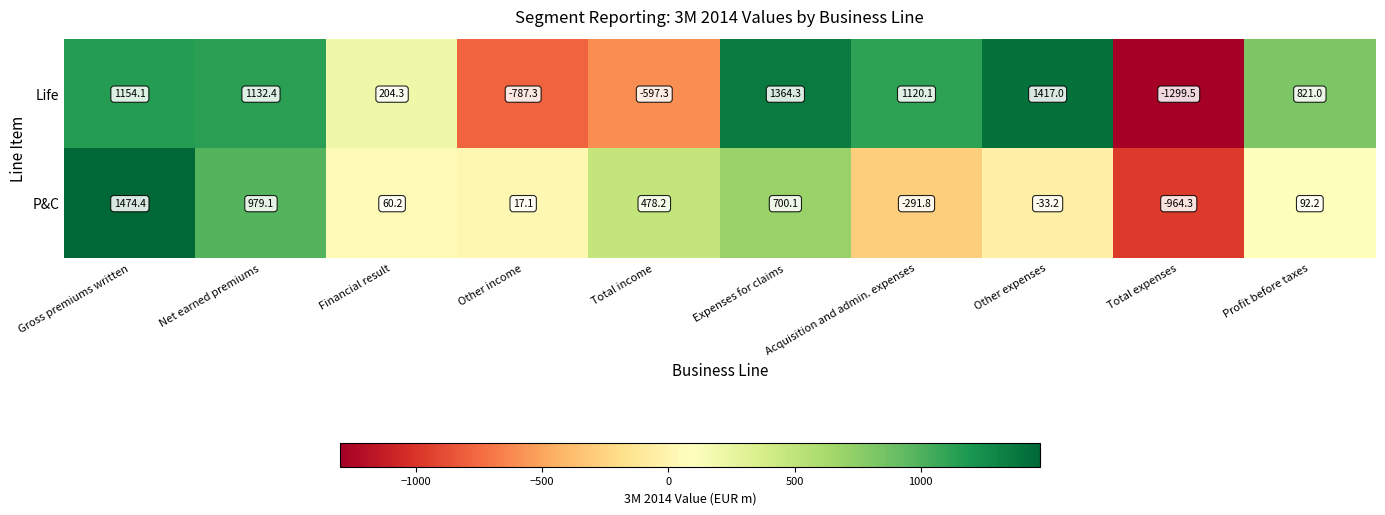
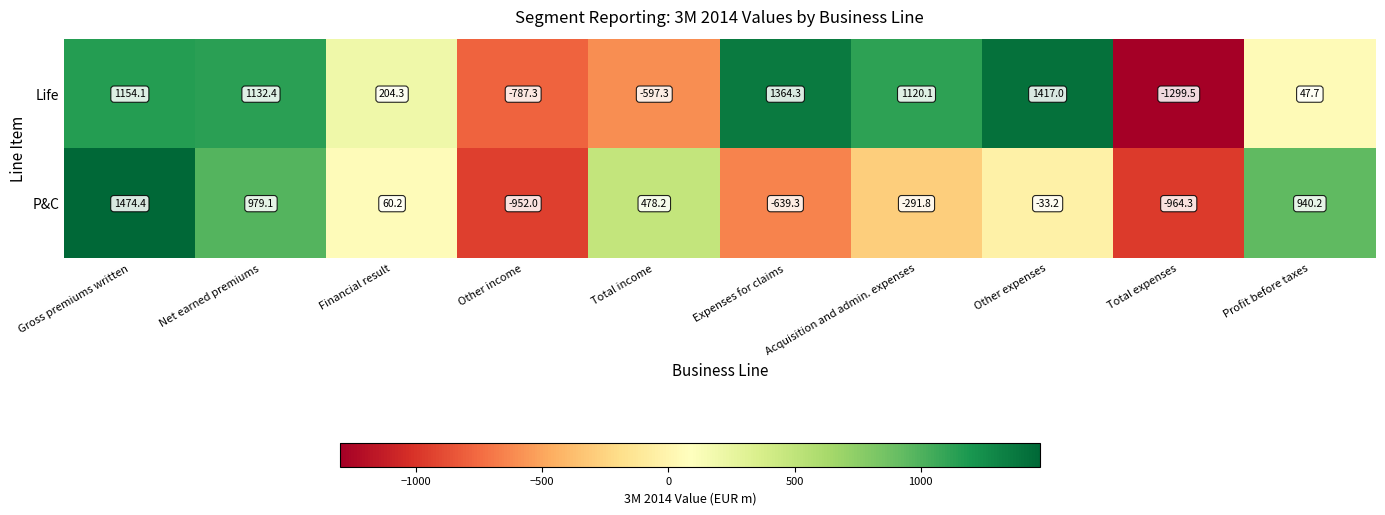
Life, Profit before taxes: 821.0 -> 47.7
P&C, Other income: 17.1 -> -952.0
P&C, Expenses for claims: 700.1 -> -639.3
P&C, Profit before taxes: 92.2 -> 940.2
